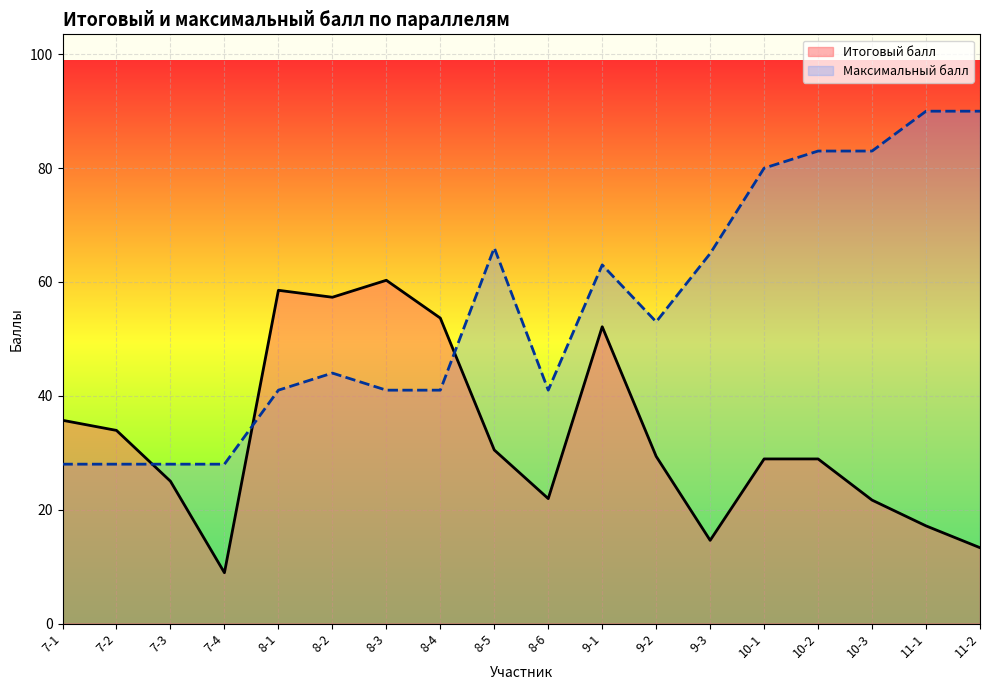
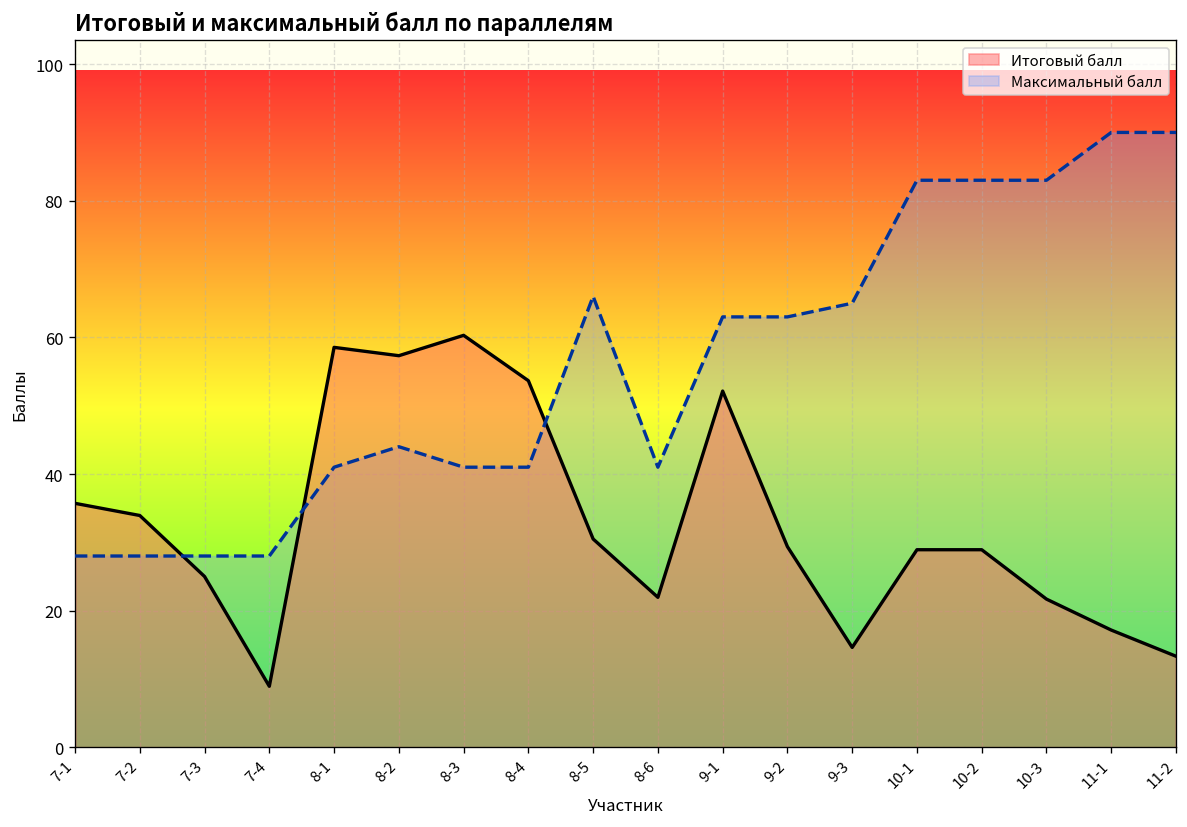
Максимальный балл, 9-2: 53 -> 63
Максимальный балл, 10-1: 80 -> 83
